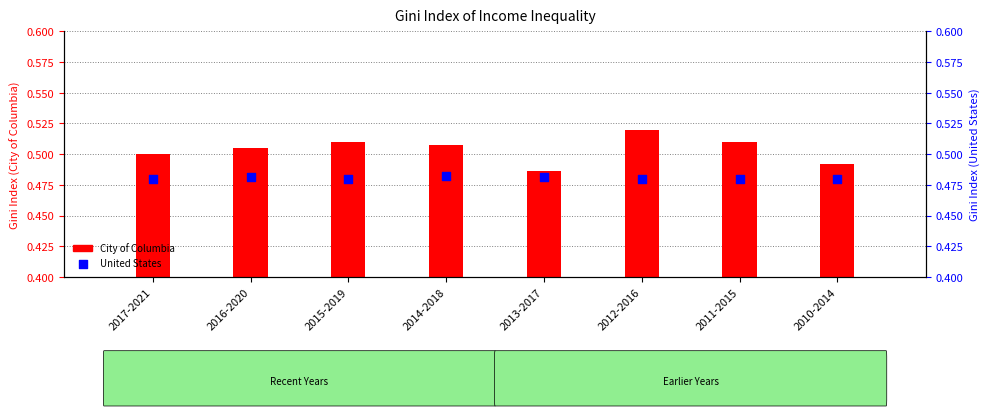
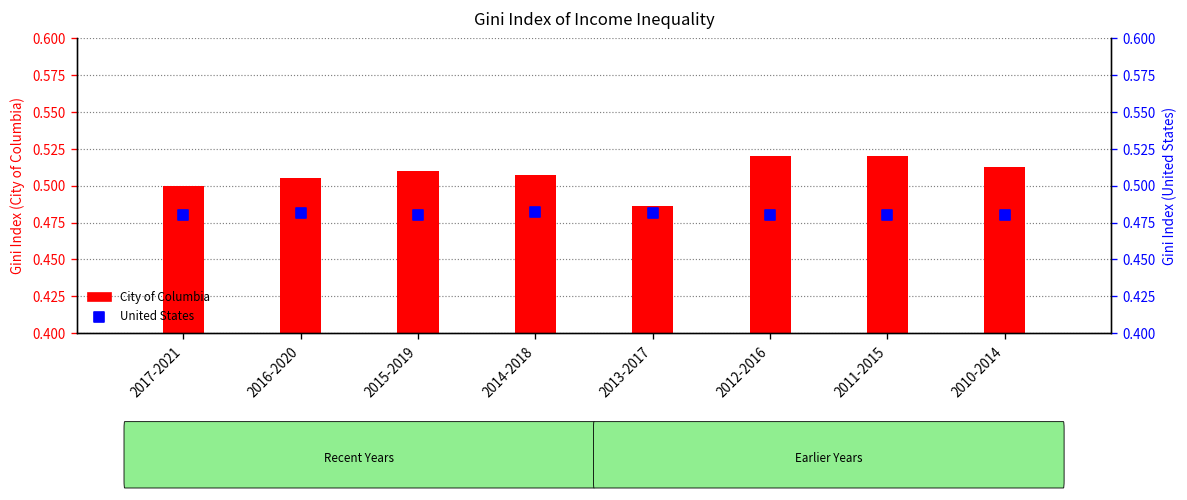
City of Columbia, 2011-2015: 0.51 -> 0.52
City of Columbia, 2010-2014: 0.492 -> 0.513
